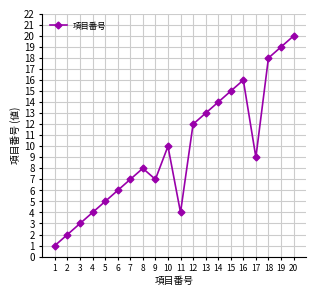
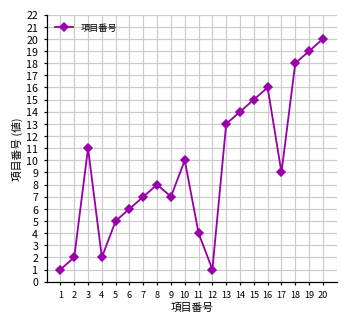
3: 3 -> 11
4: 4 -> 2
12: 12 -> 1
